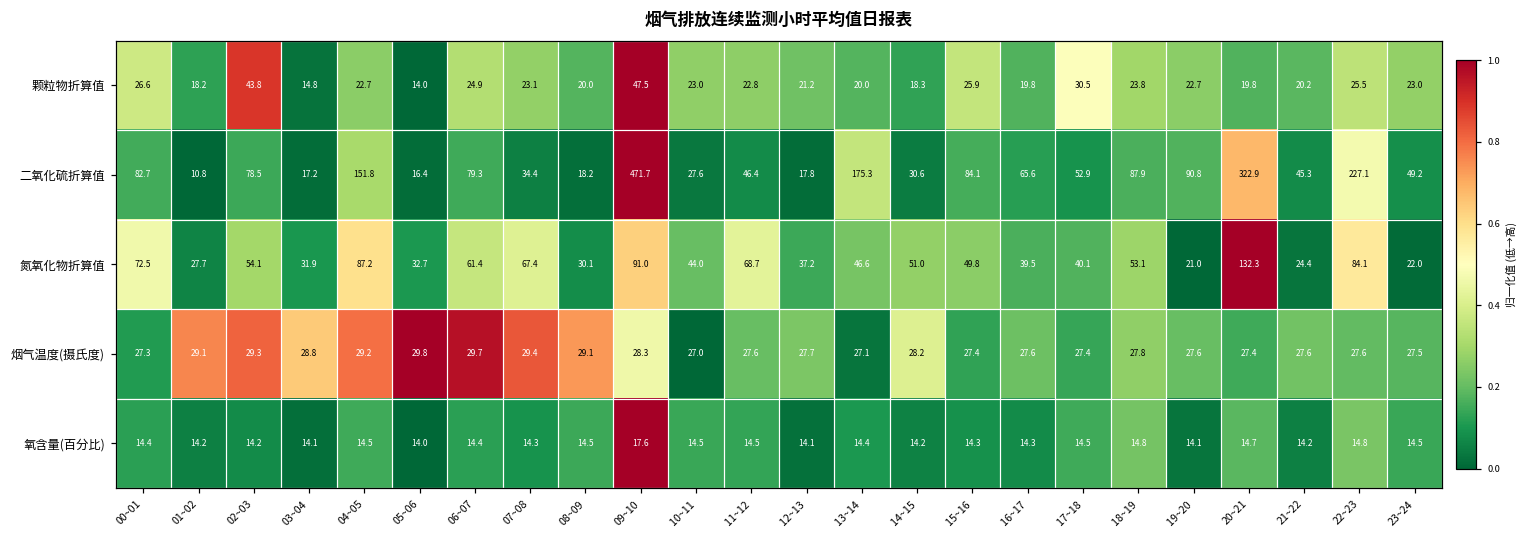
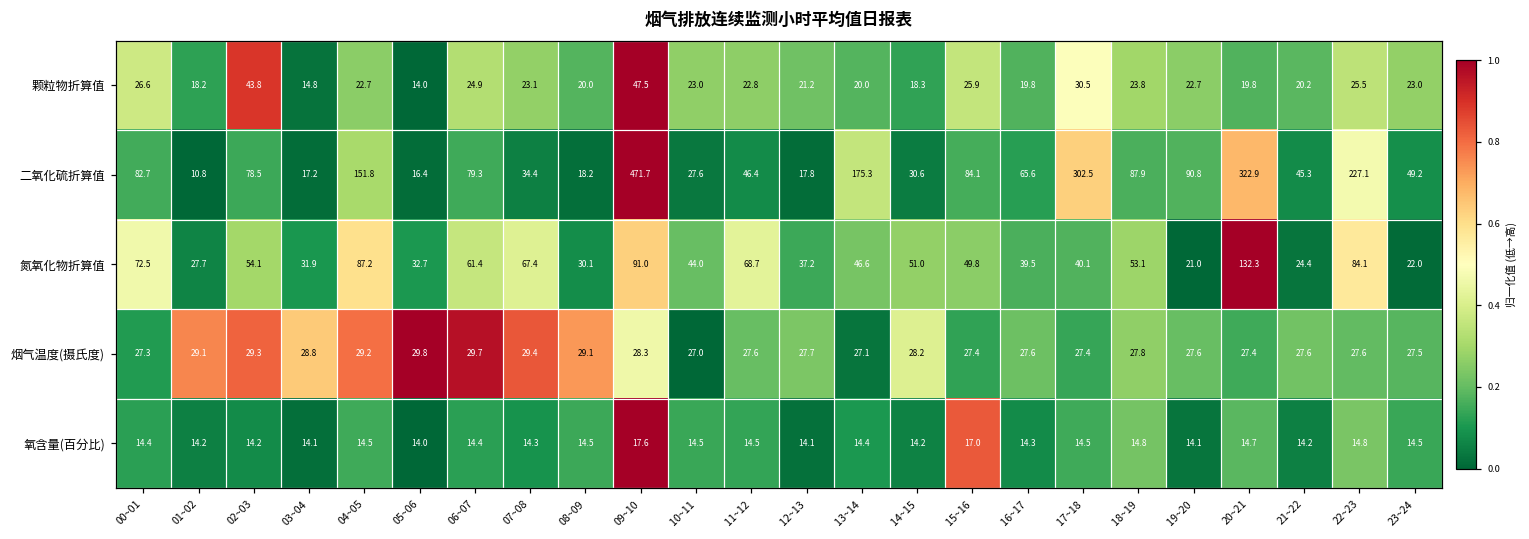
二氧化硫折算值, 17~18: 52.9 -> 302.5
氧含量(百分比), 15~16: 14.3 -> 17.0
